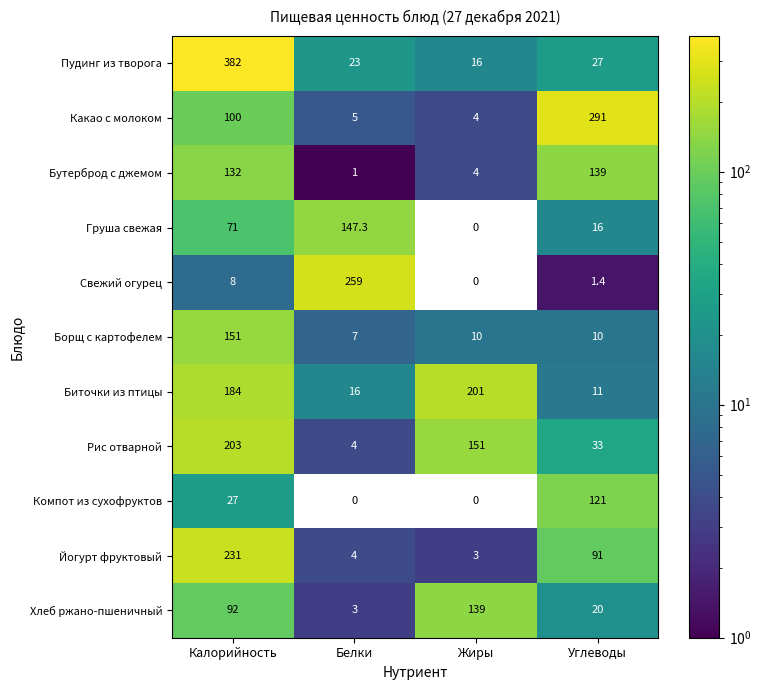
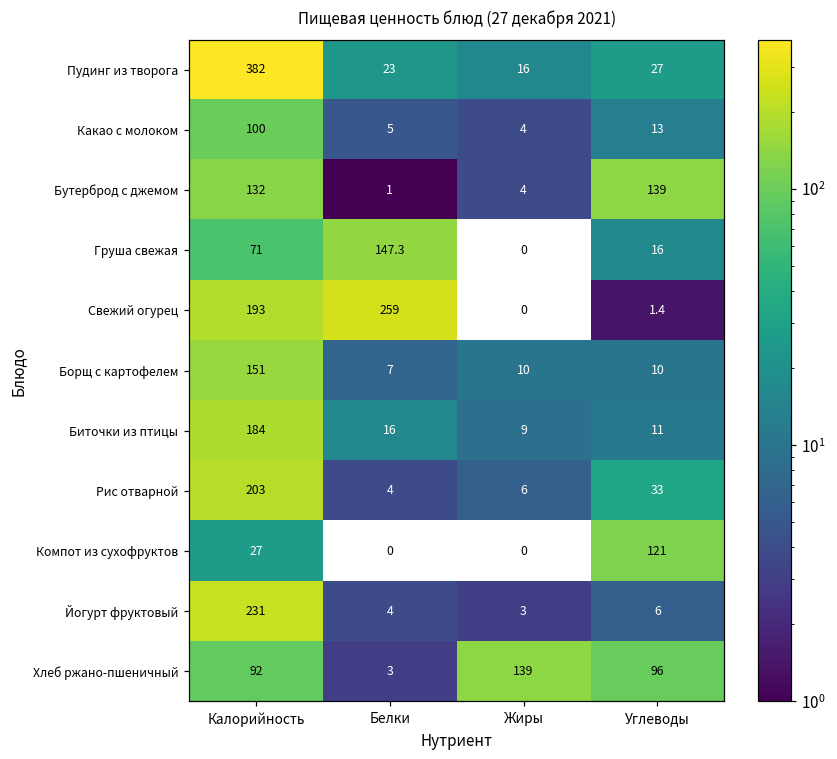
Какао с молоком, Углеводы: 291 -> 13
Свежий огурец, Калорийность: 8 -> 193
Биточки из птицы, Жиры: 201 -> 9
Рис отварной, Жиры: 151 -> 6
Йогурт фруктовый, Углеводы: 91 -> 6
Хлеб ржано-пшеничный, Углеводы: 20 -> 96
